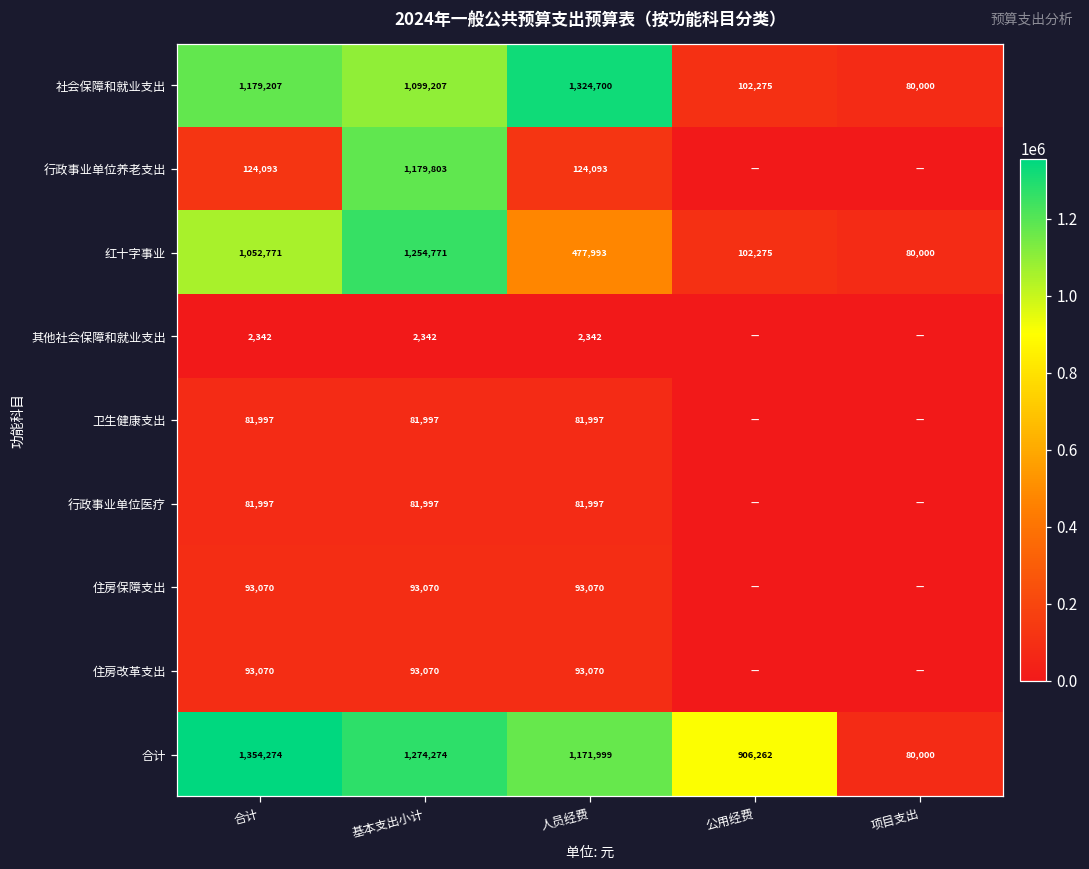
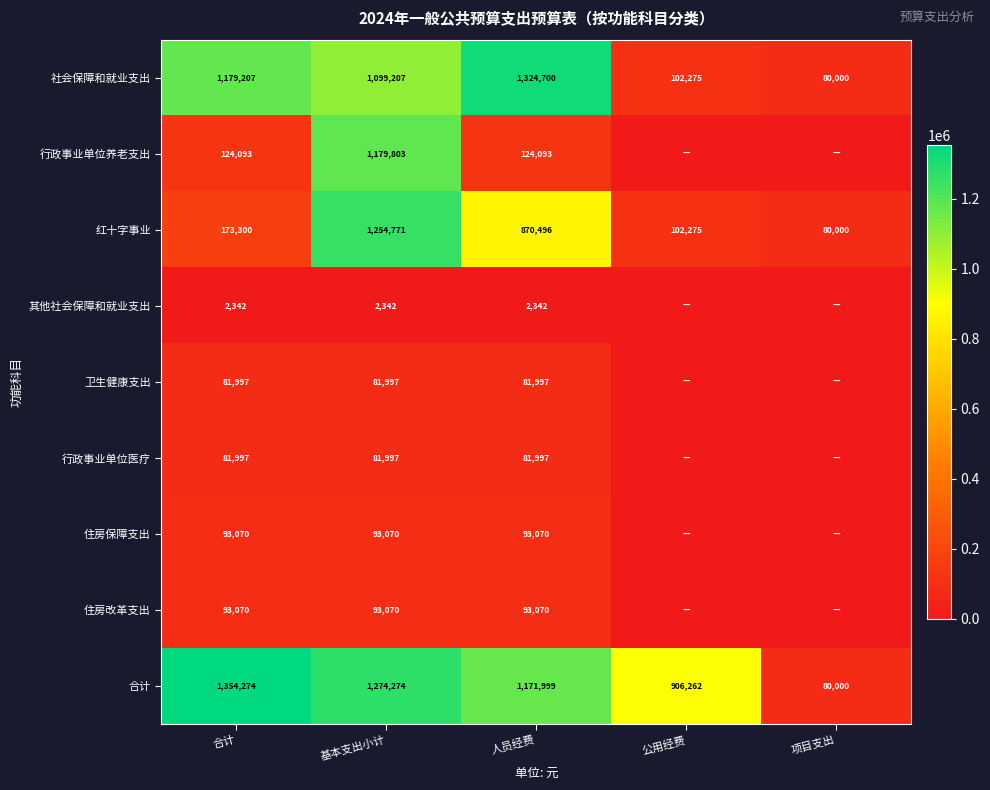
红十字事业, 合计: 1,052,771 -> 173,300
红十字事业, 人员经费: 477,993 -> 870,496
